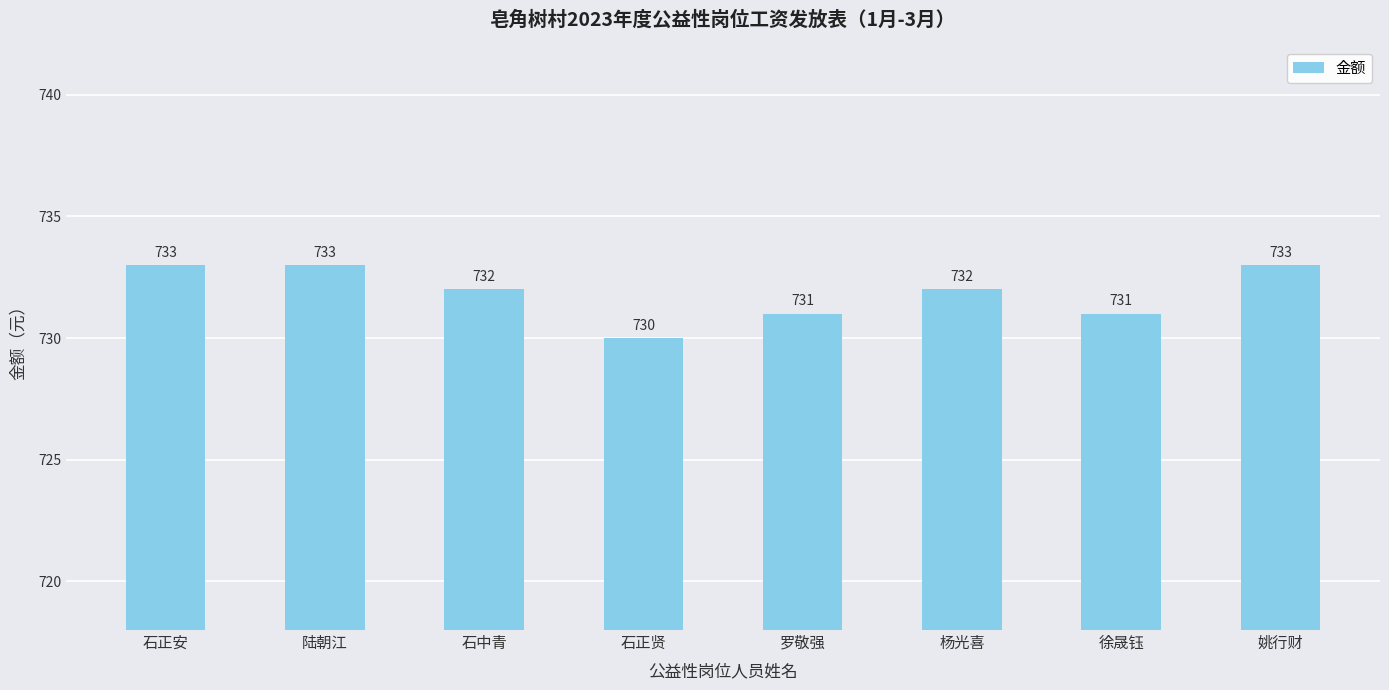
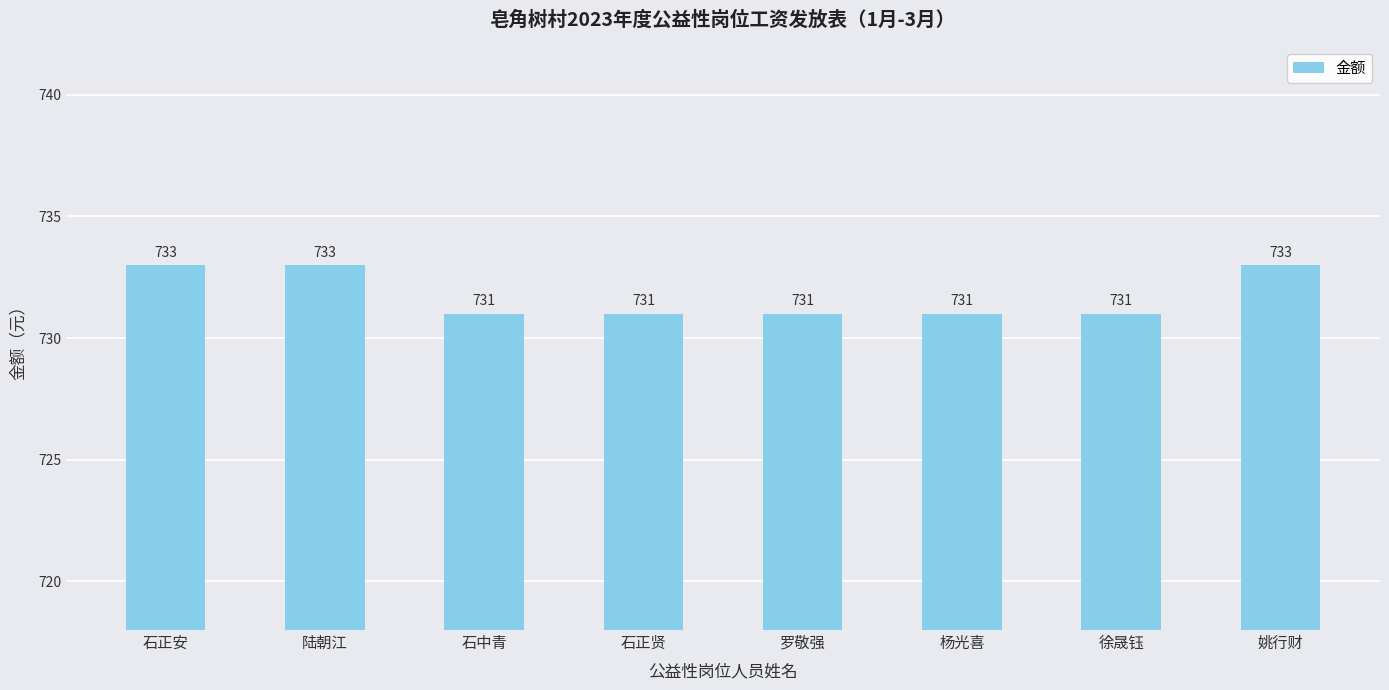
石中青: 732 -> 731
石正贤: 730 -> 731
杨光喜: 732 -> 731
